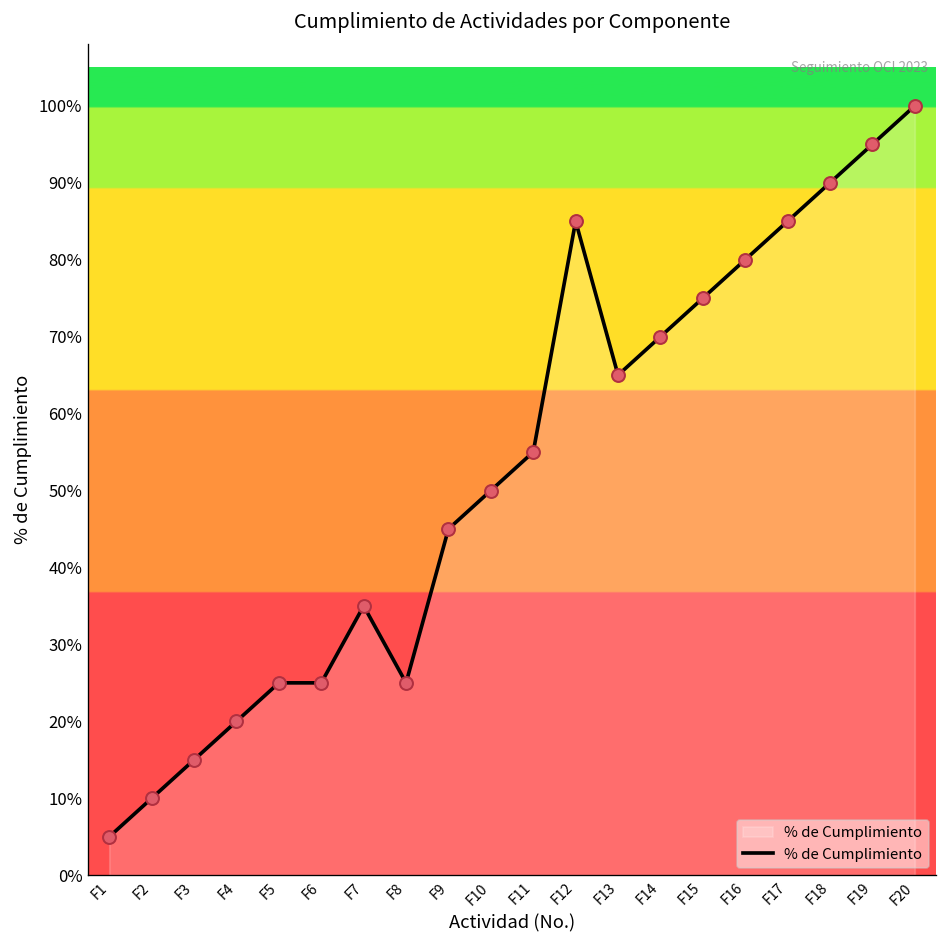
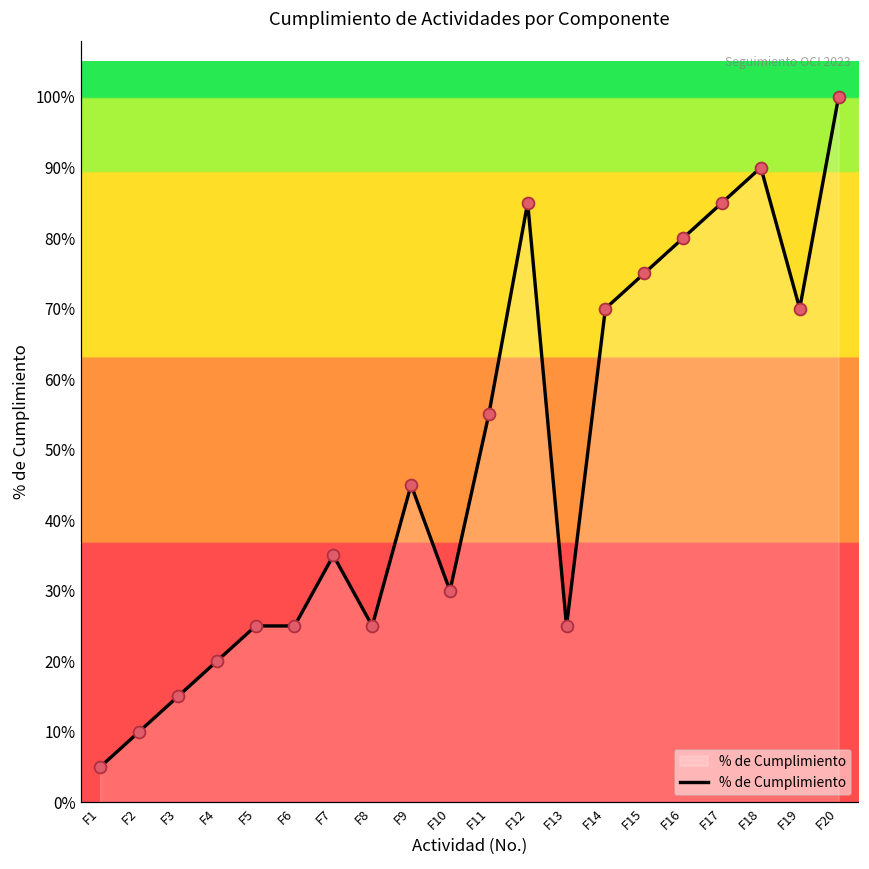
F10: 50% -> 30%
F13: 65% -> 25%
F19: 95% -> 70%
